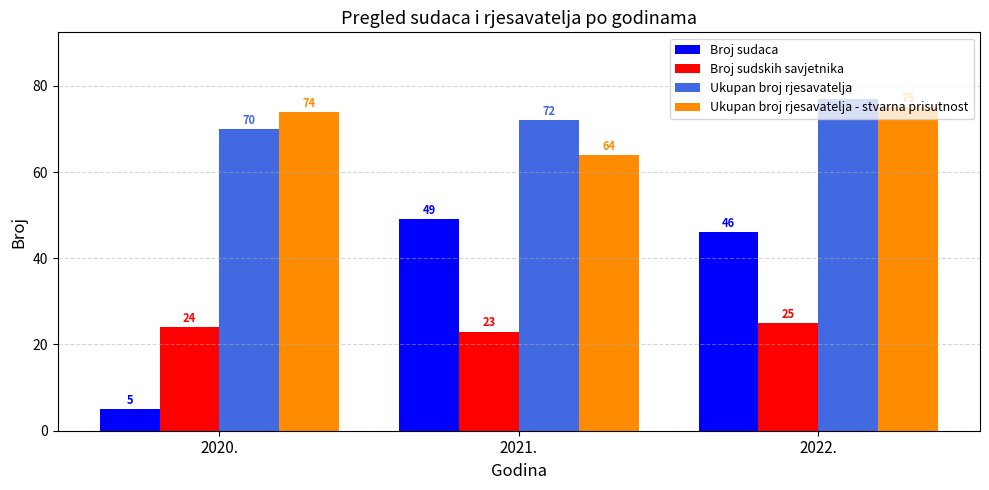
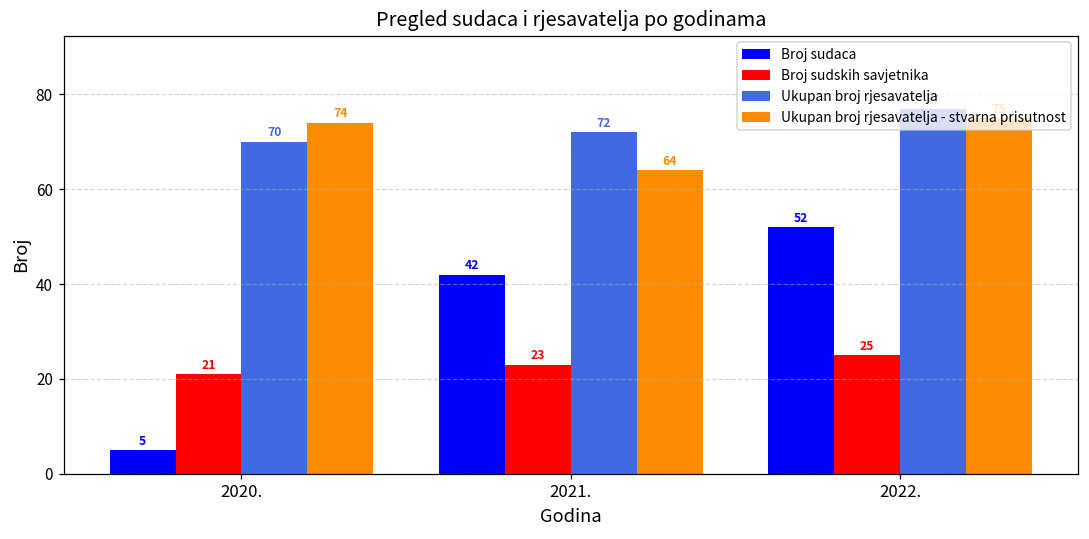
Broj sudskih savjetnika, 2020.: 24 -> 21
Broj sudaca, 2021.: 49 -> 42
Broj sudaca, 2022.: 46 -> 52
